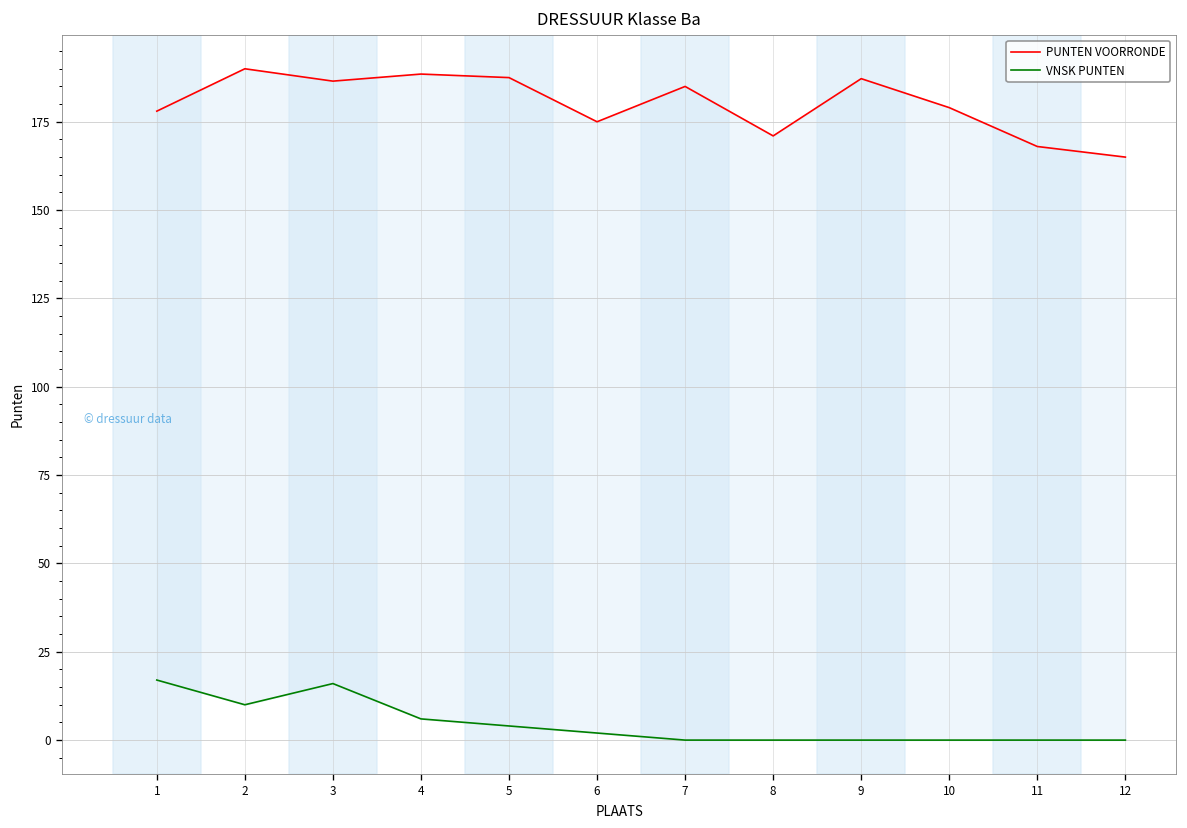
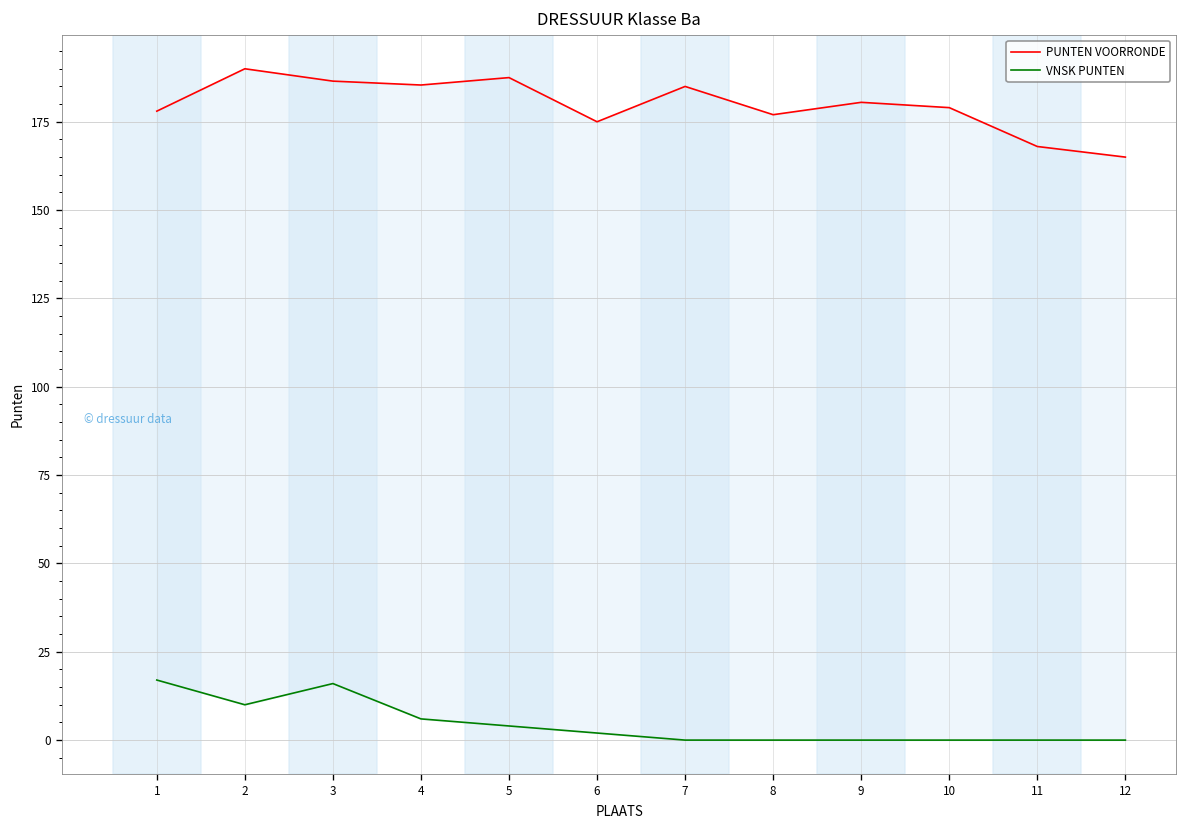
PUNTEN VOORRONDE, 4: 189 -> 185
PUNTEN VOORRONDE, 8: 171 -> 177
PUNTEN VOORRONDE, 9: 187 -> 181
